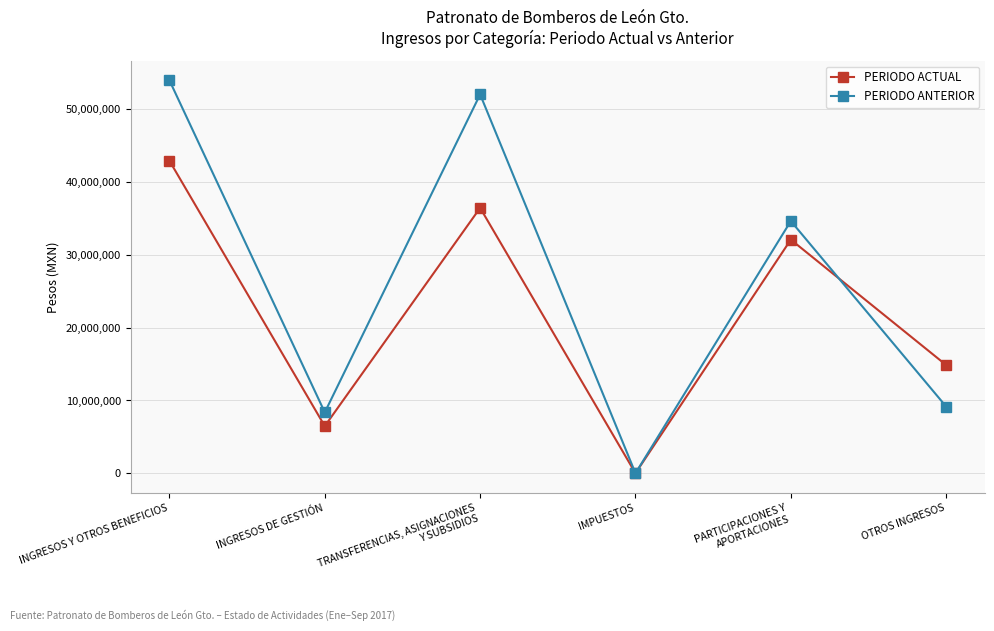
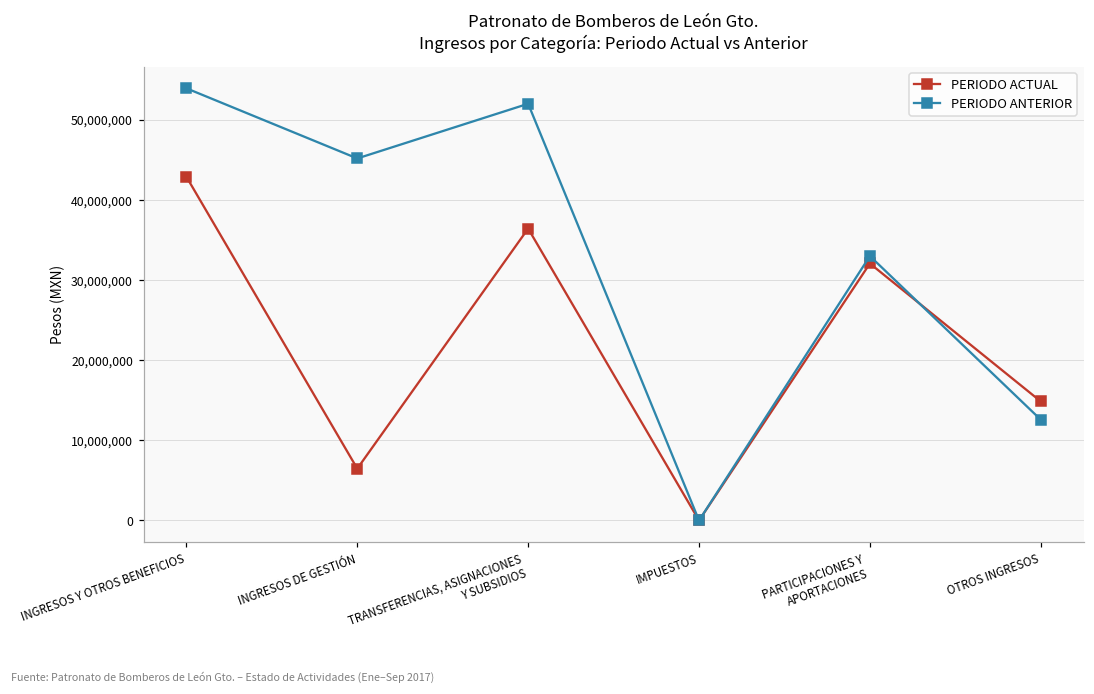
PERIODO ANTERIOR, INGRESOS DE GESTIÓN: 8,000,000 -> 45,000,000
PERIODO ANTERIOR, PARTICIPACIONES Y APORTACIONES: 35,000,000 -> 33,000,000
PERIODO ANTERIOR, OTROS INGRESOS: 9,000,000 -> 13,000,000
